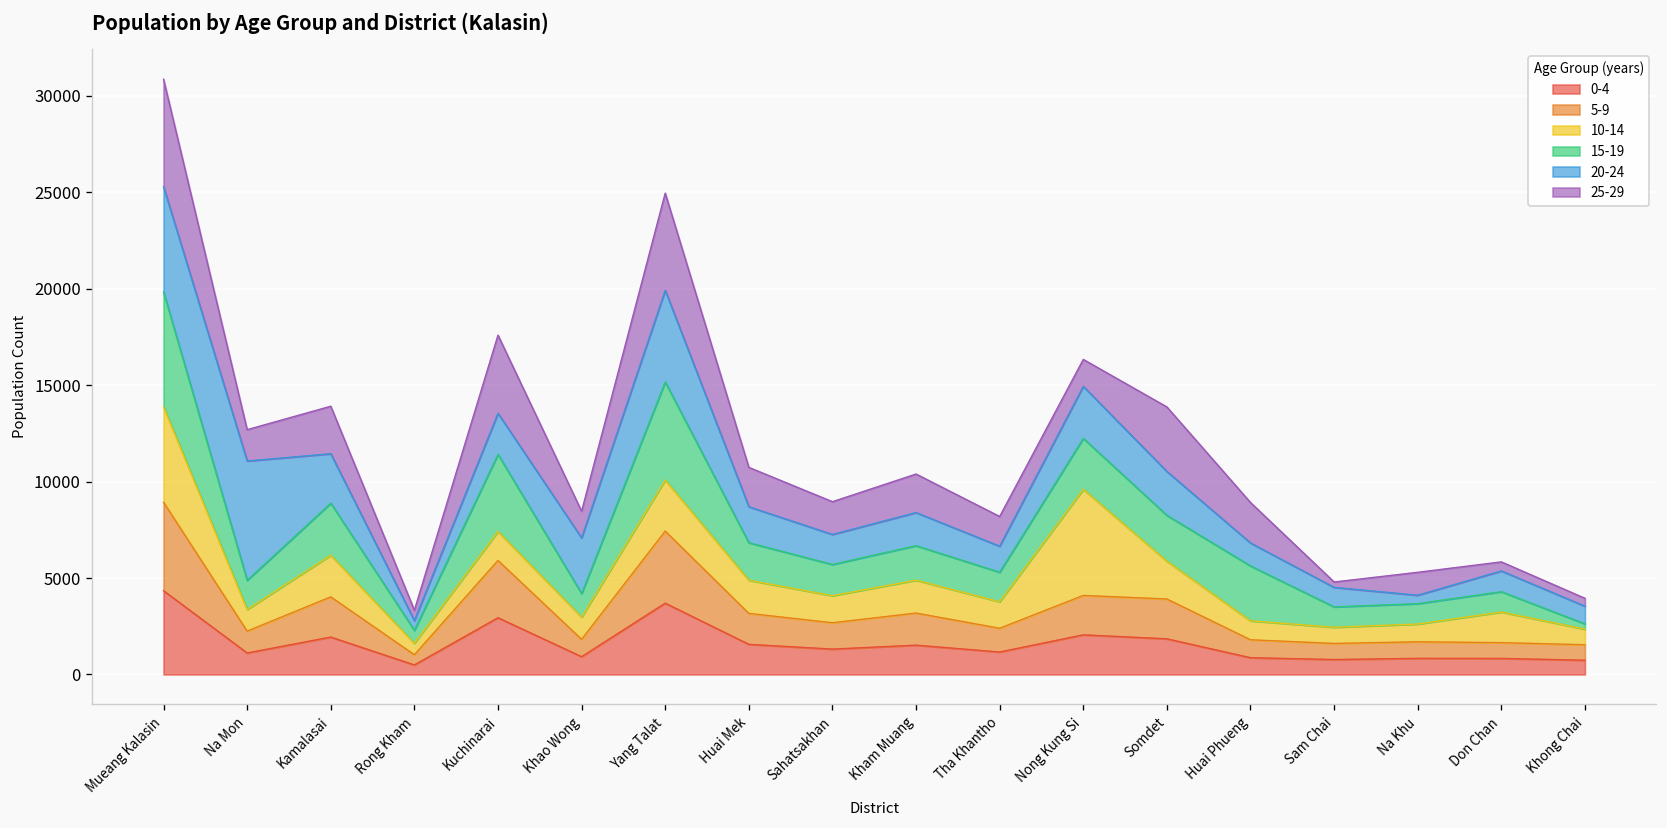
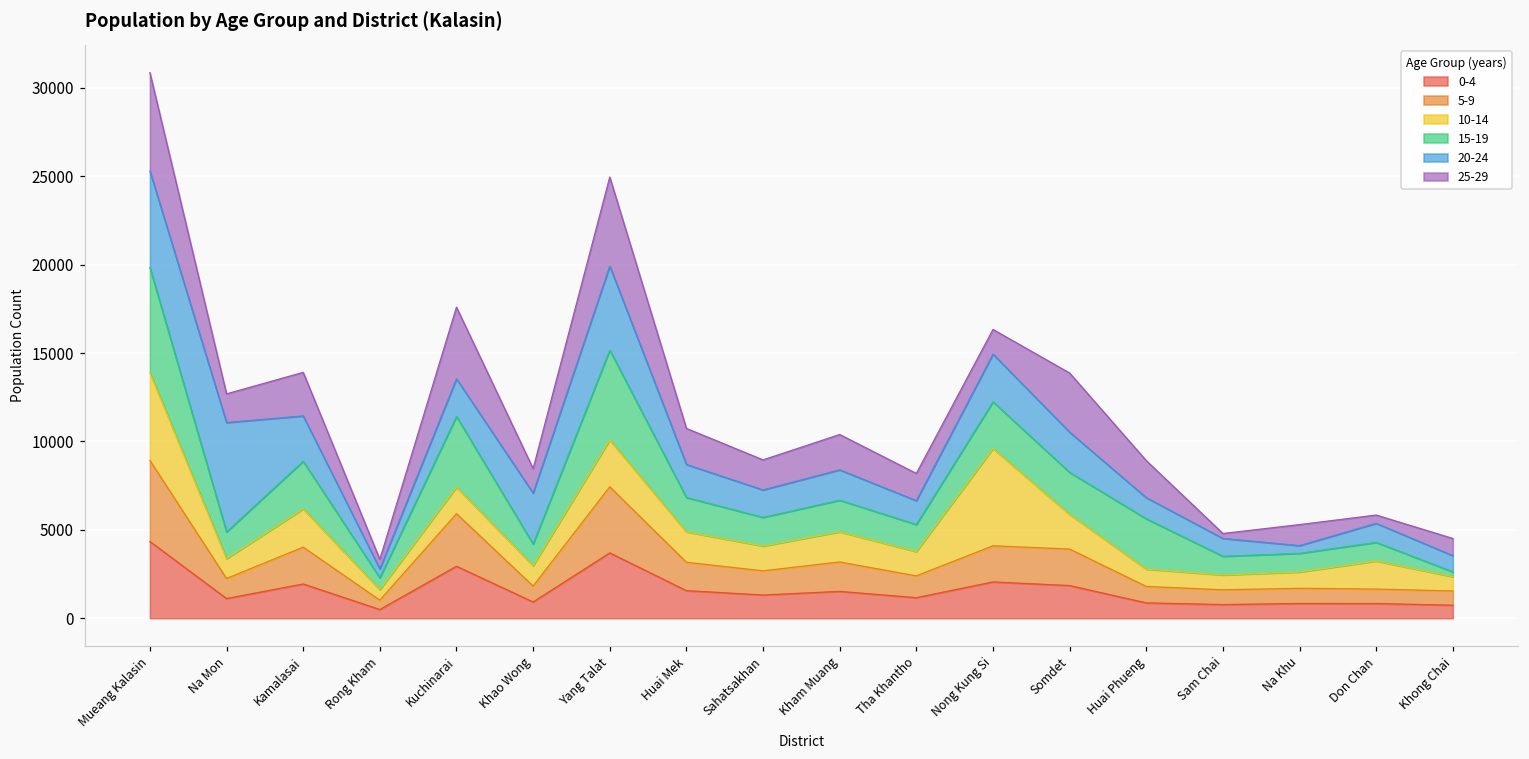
25-29, Khong Chai: 400 -> 1000
